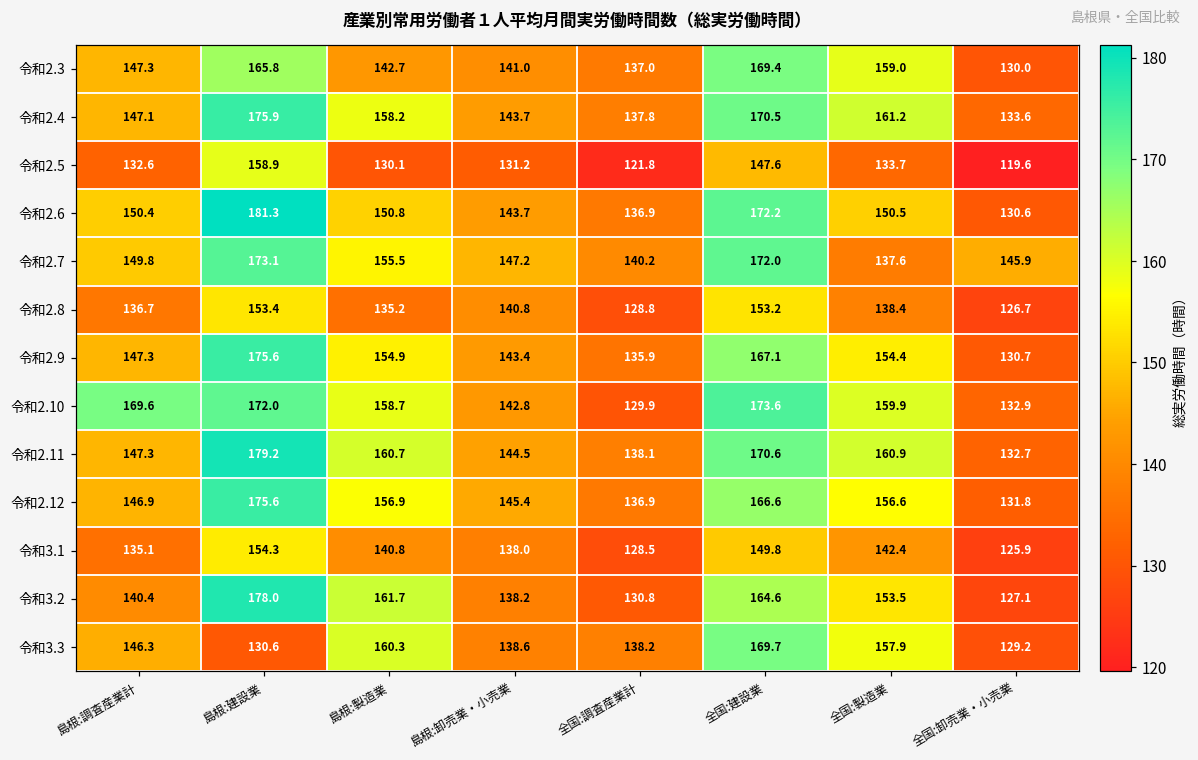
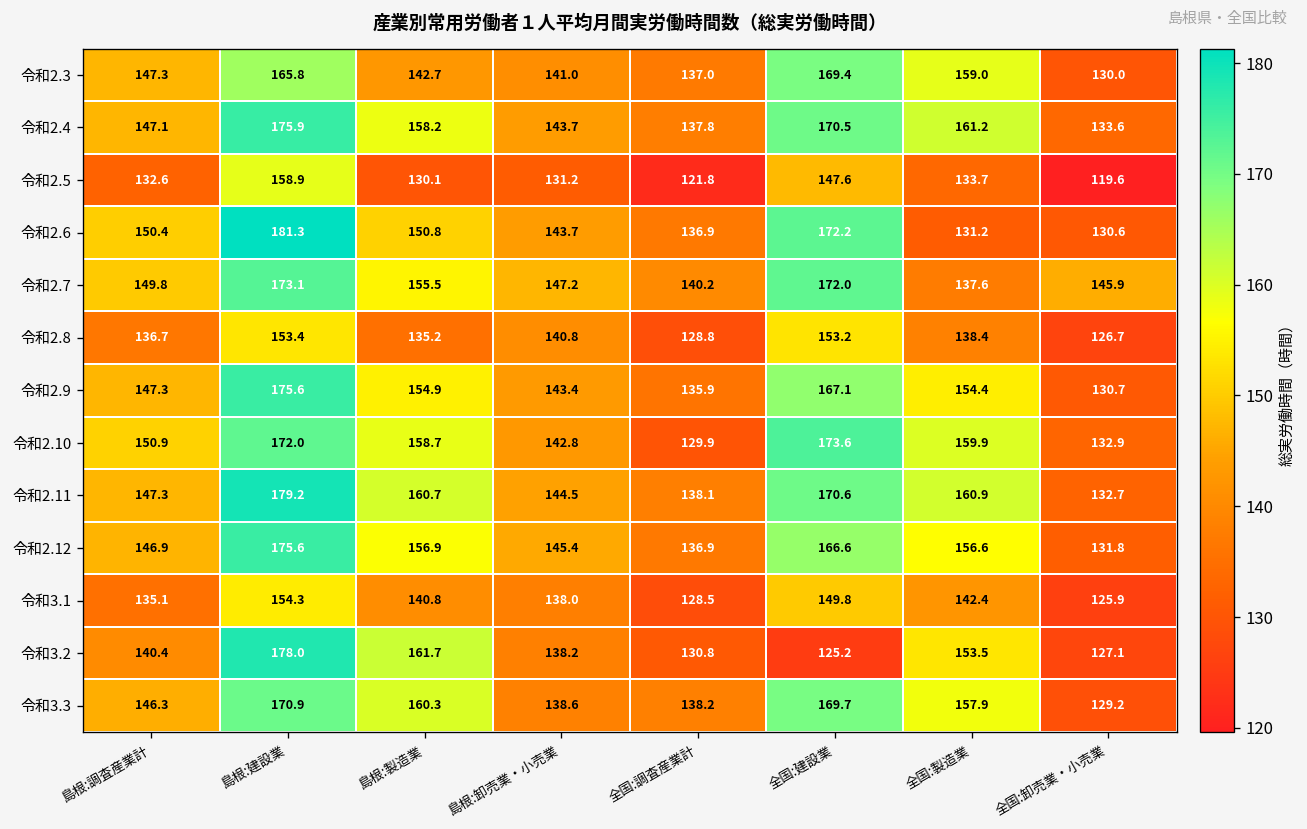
令和2.6, 全国:製造業: 150.5 -> 131.2
令和2.10, 島根:調査産業計: 169.6 -> 150.9
令和3.2, 全国:建設業: 164.6 -> 125.2
令和3.3, 島根:建設業: 130.6 -> 170.9
